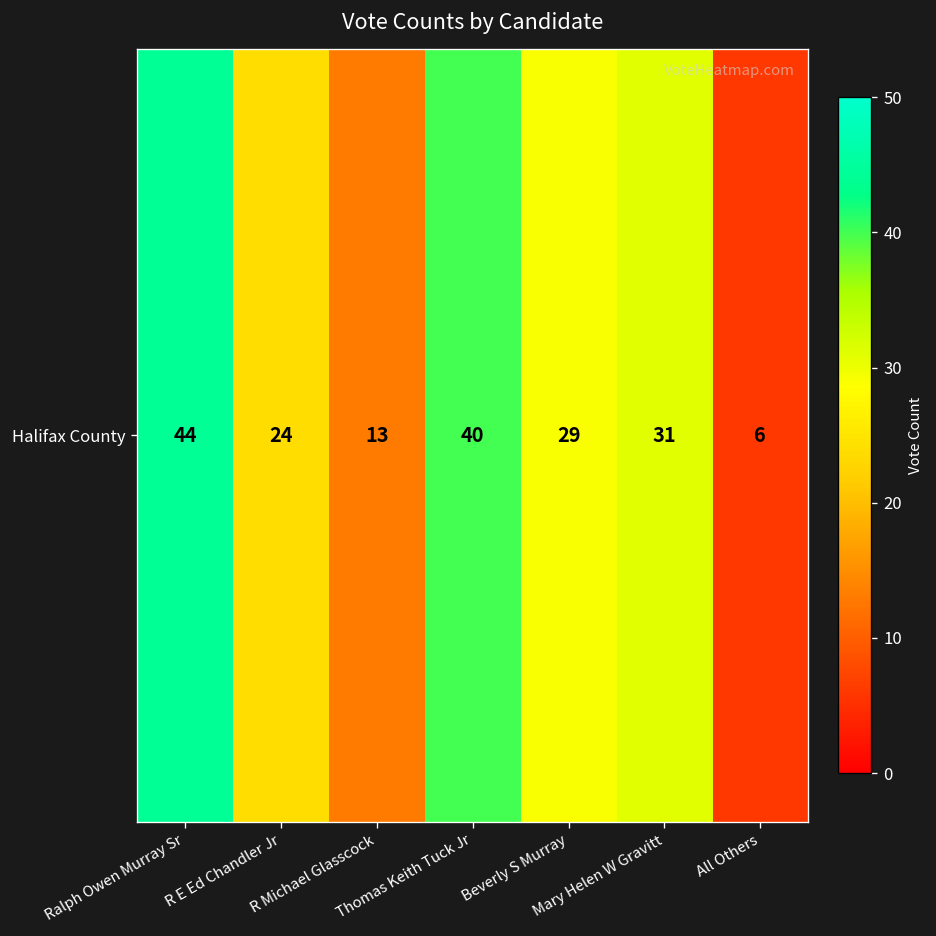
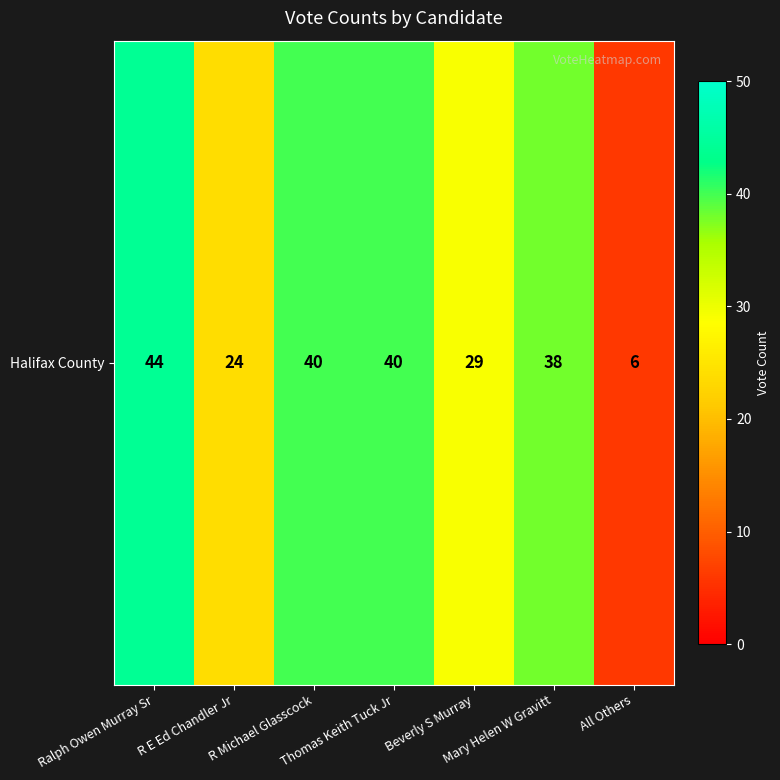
Halifax County, R Michael Glasscock: 13 -> 40
Halifax County, Mary Helen W Gravitt: 31 -> 38
